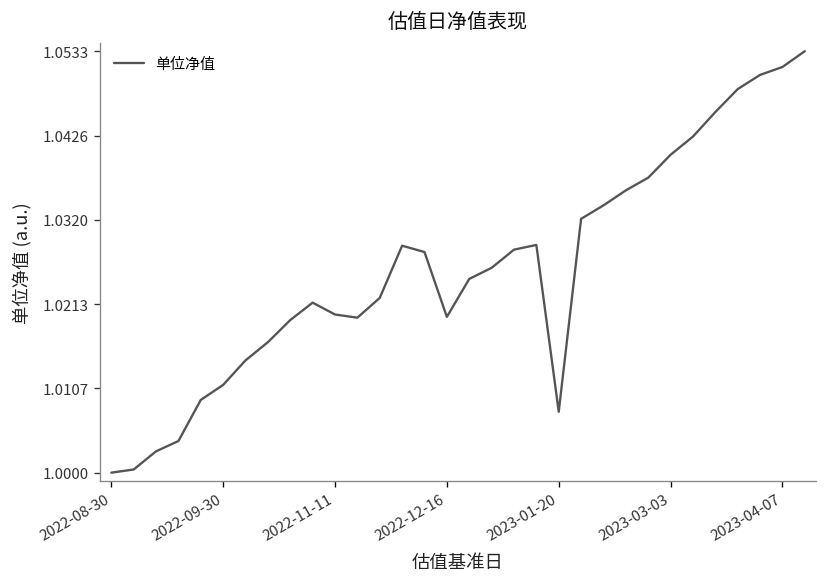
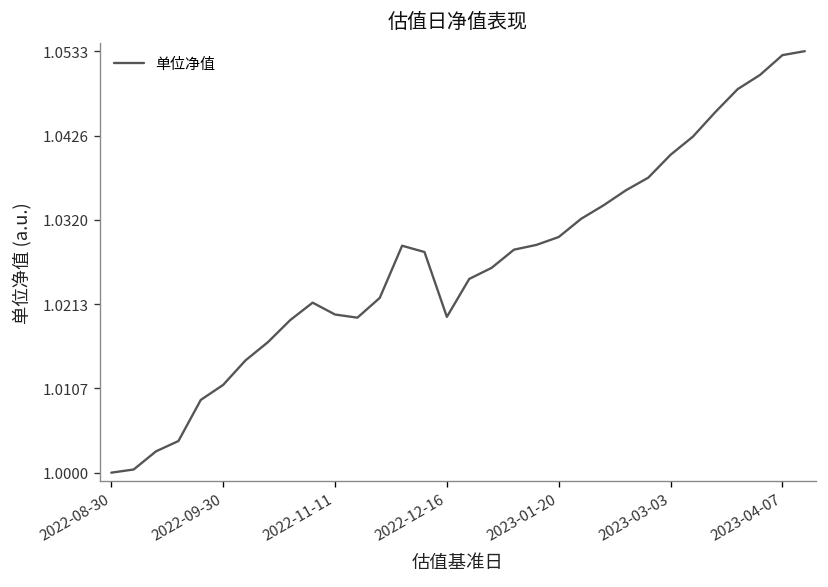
2023-01-20: 1.008 -> 1.030
2023-04-07: 1.051 -> 1.053
